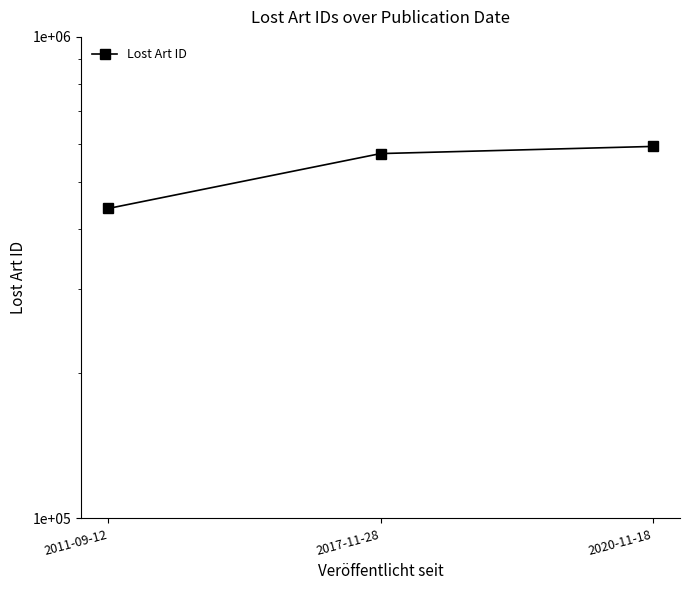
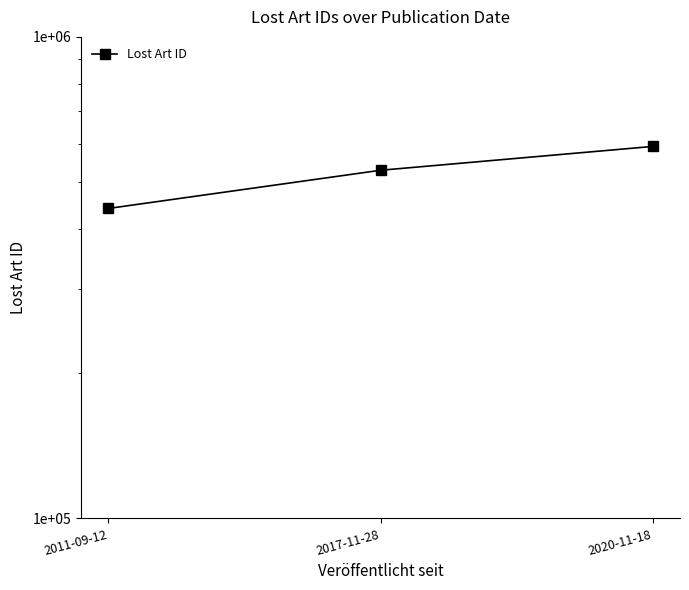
2017-11-28: 570000 -> 530000
